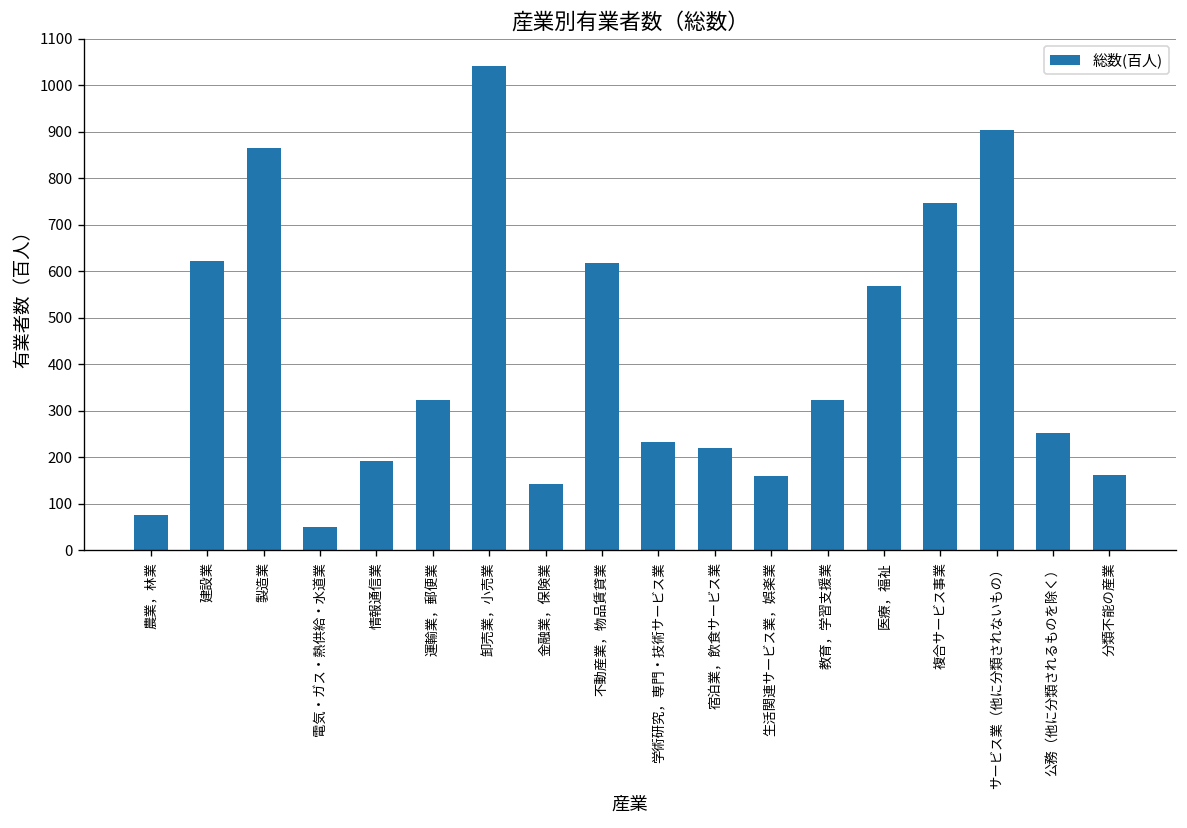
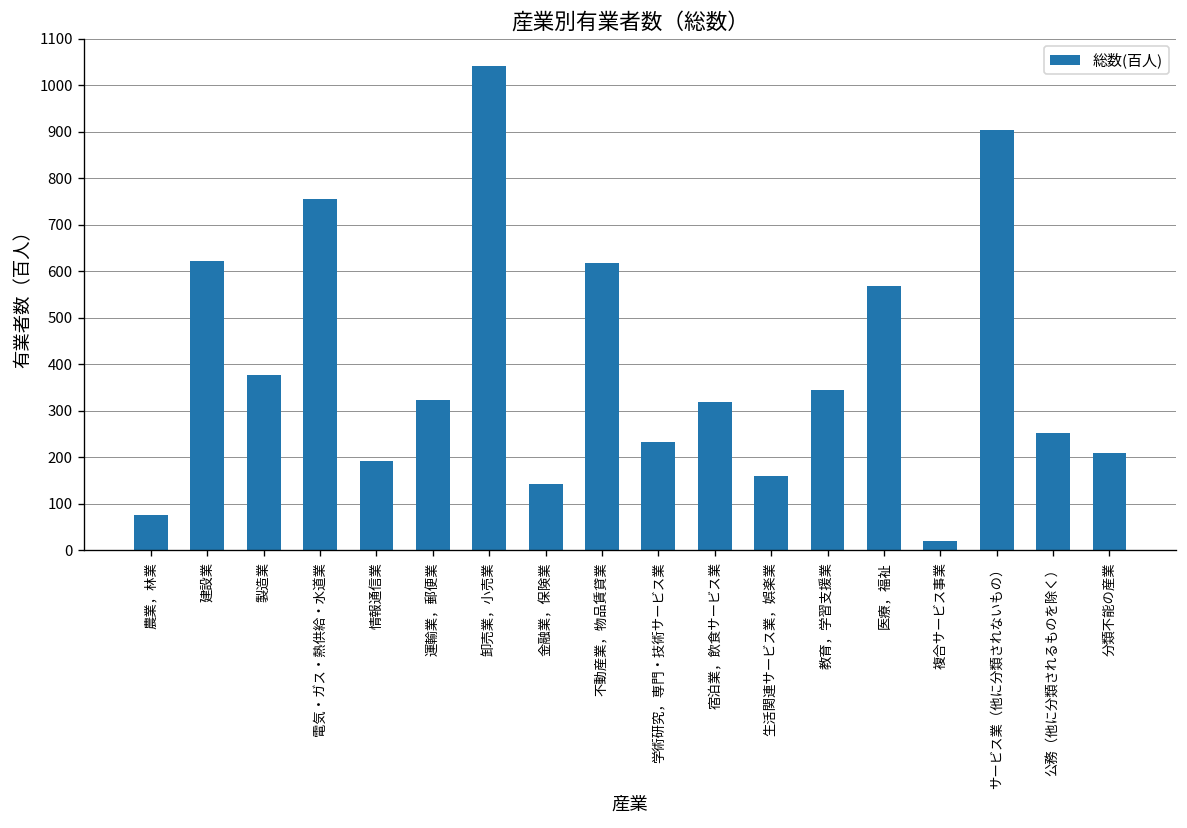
製造業: 870 -> 380
電気・ガス・熱供給・水道業: 50 -> 760
宿泊業，飲食サービス業: 220 -> 320
教育，学習支援業: 320 -> 340
複合サービス事業: 750 -> 20
分類不能の産業: 160 -> 210
